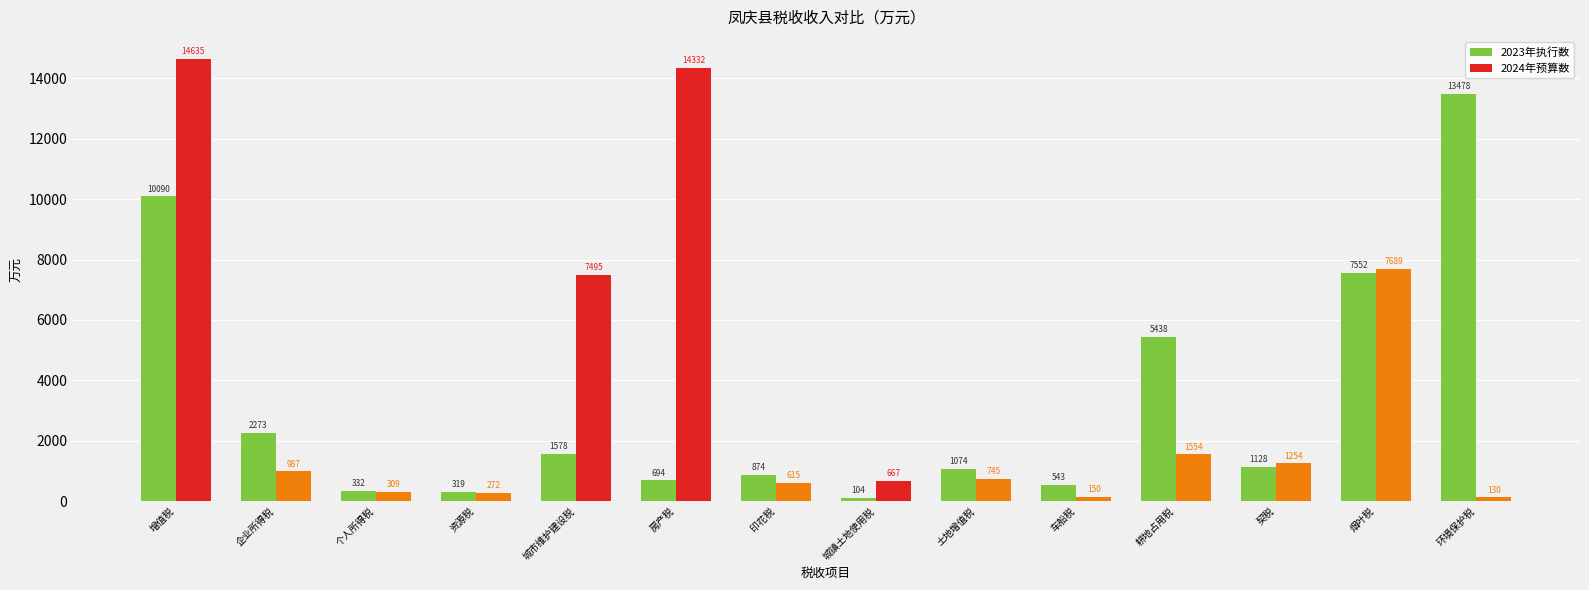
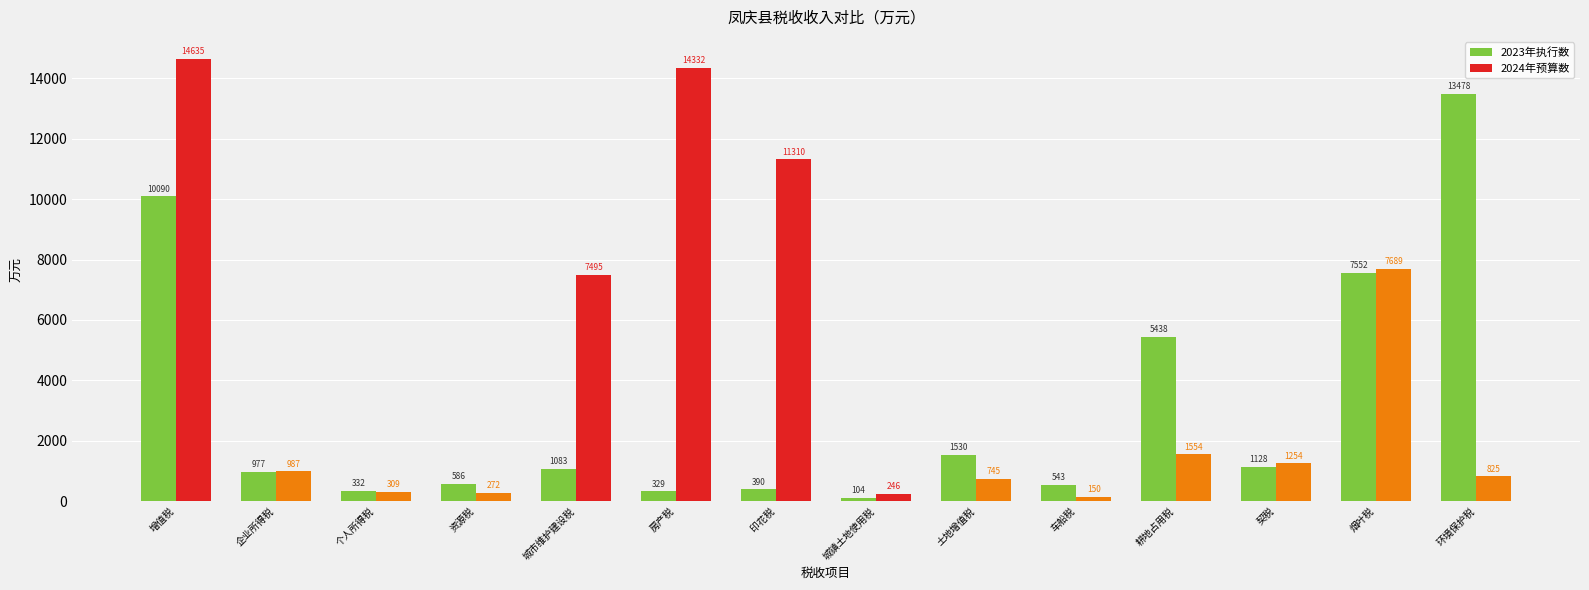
2023年执行数, 企业所得税: 2273 -> 977
2023年执行数, 资源税: 319 -> 586
2023年执行数, 城市维护建设税: 1578 -> 1083
2023年执行数, 房产税: 694 -> 329
2023年执行数, 印花税: 874 -> 390
2024年预算数, 印花税: 615 -> 11310
2024年预算数, 城镇土地使用税: 667 -> 246
2023年执行数, 土地增值税: 1074 -> 1530
2024年预算数, 环境保护税: 130 -> 825
